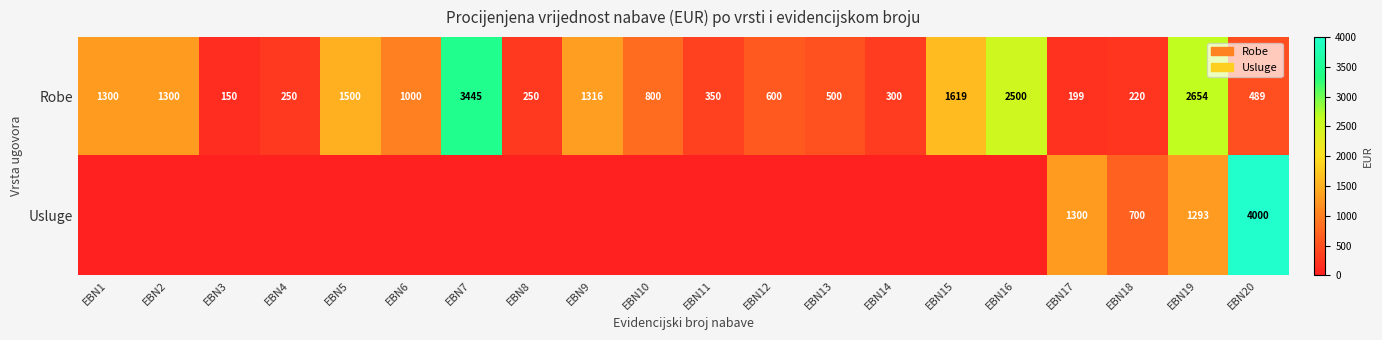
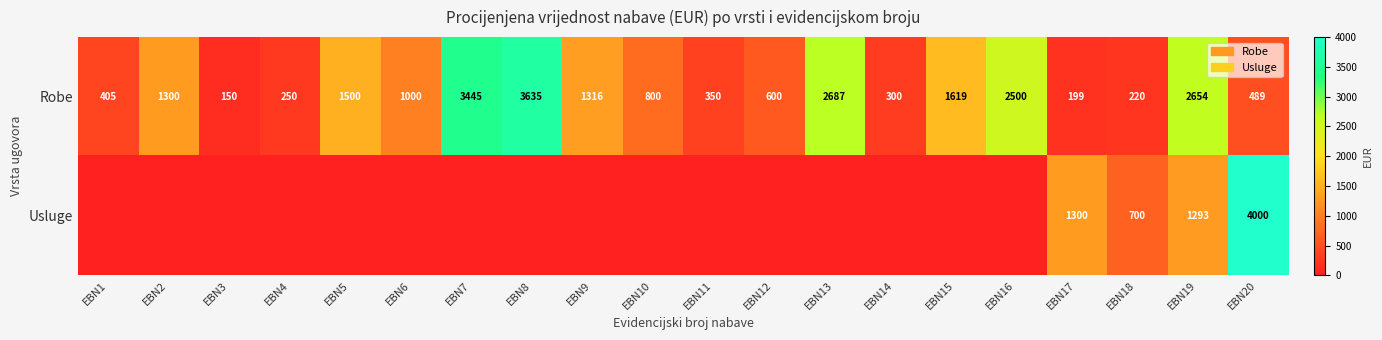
Robe, EBN1: 1300 -> 405
Robe, EBN8: 250 -> 3635
Robe, EBN13: 500 -> 2687
